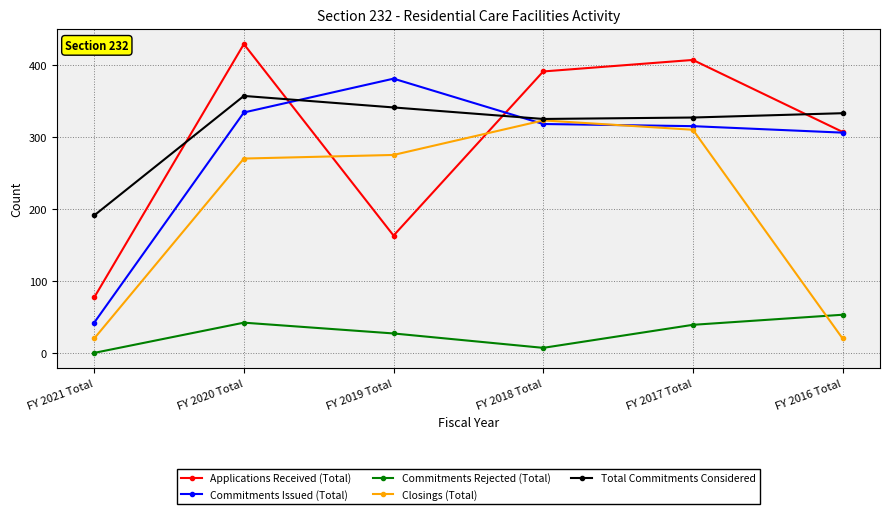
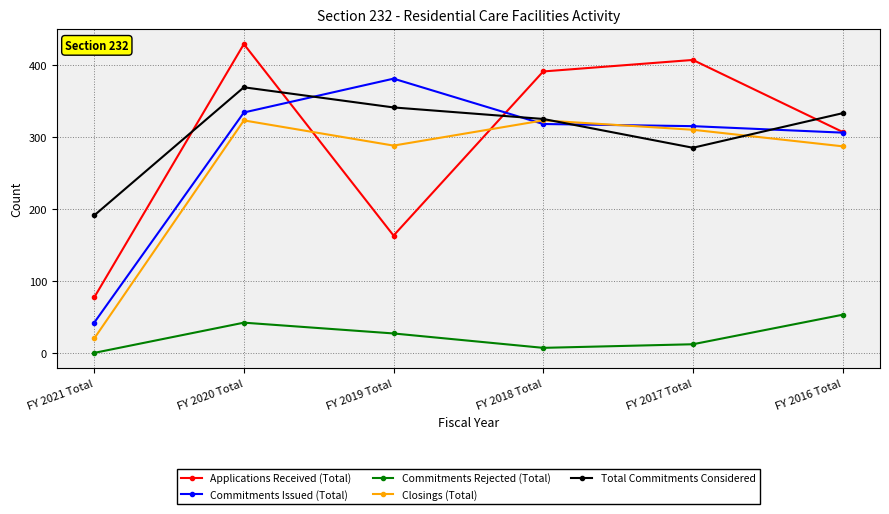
Closings (Total), FY 2020 Total: 270 -> 320
Total Commitments Considered, FY 2020 Total: 360 -> 370
Closings (Total), FY 2019 Total: 280 -> 290
Commitments Rejected (Total), FY 2017 Total: 40 -> 10
Total Commitments Considered, FY 2017 Total: 330 -> 290
Closings (Total), FY 2016 Total: 20 -> 290
